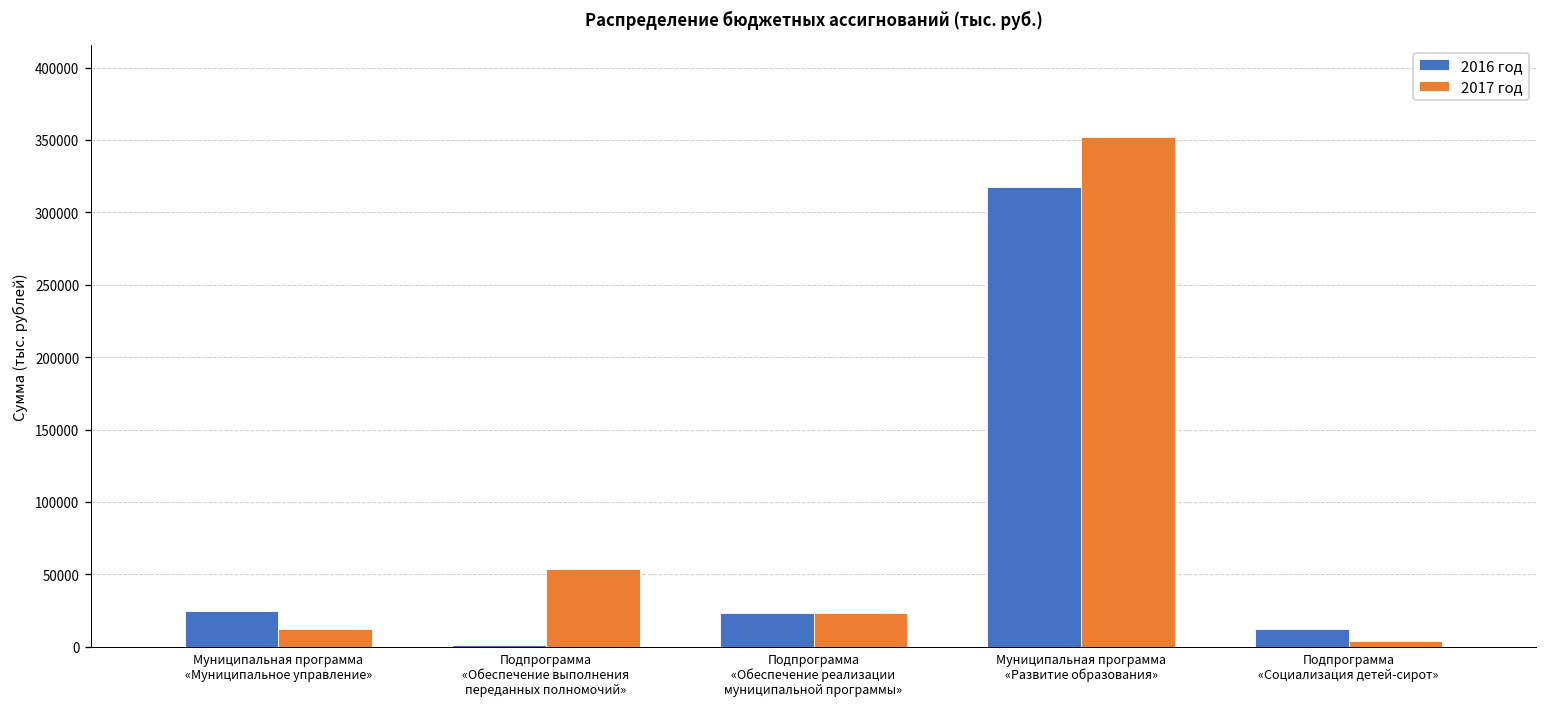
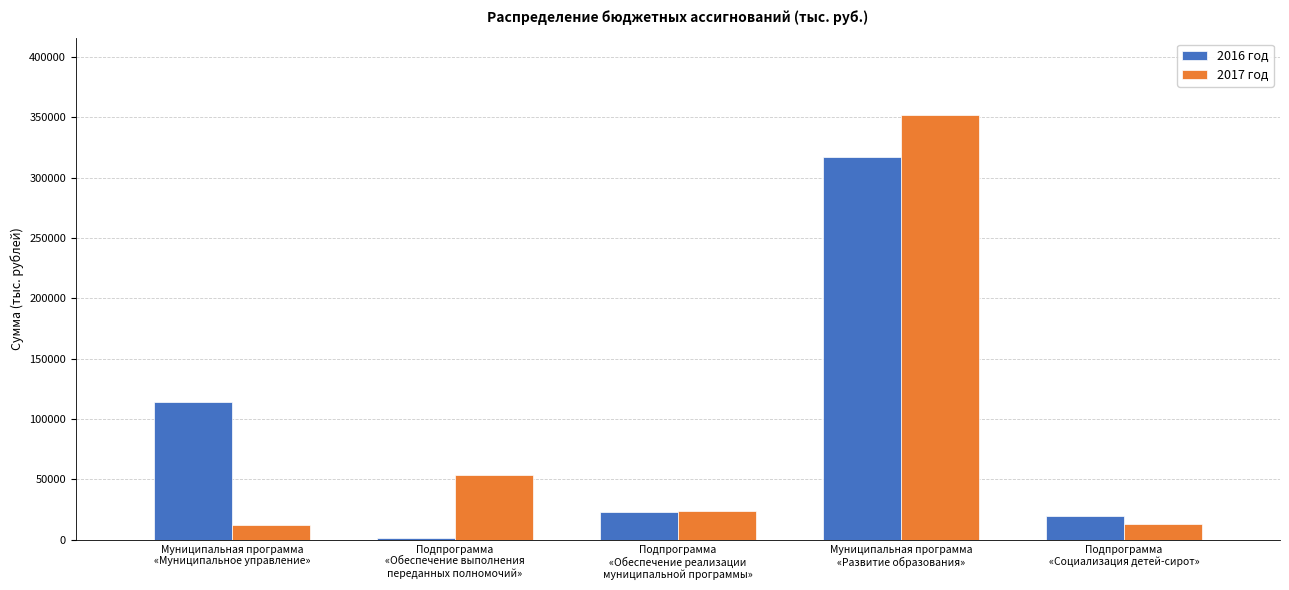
2016 год, Муниципальная программа «Муниципальное управление»: 24000 -> 114000
2016 год, Подпрограмма «Социализация детей-сирот»: 12000 -> 20000
2017 год, Подпрограмма «Социализация детей-сирот»: 4000 -> 13000
